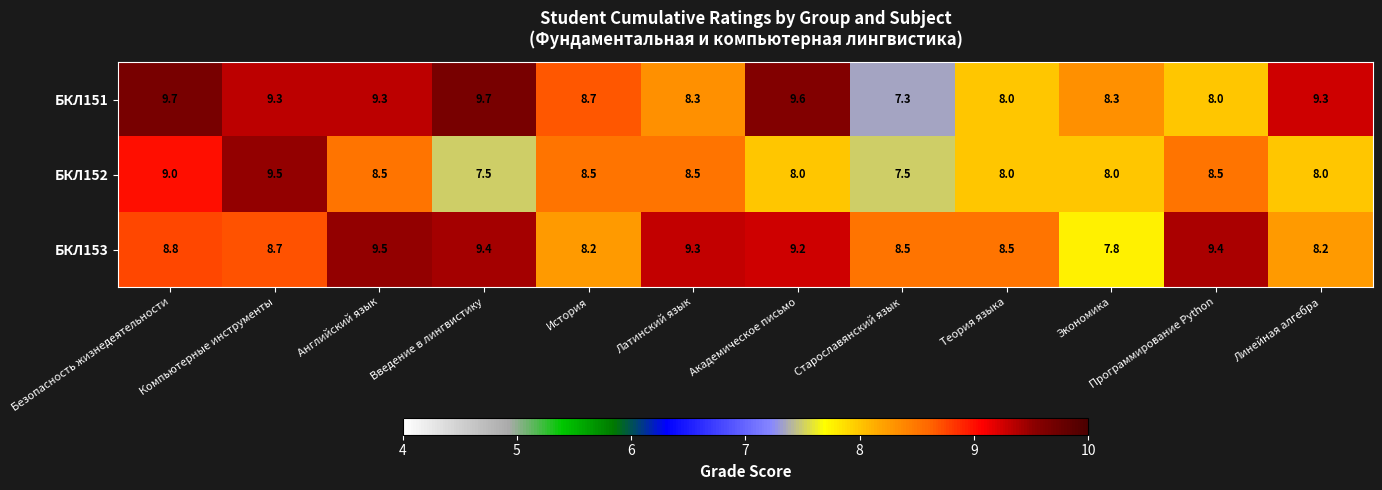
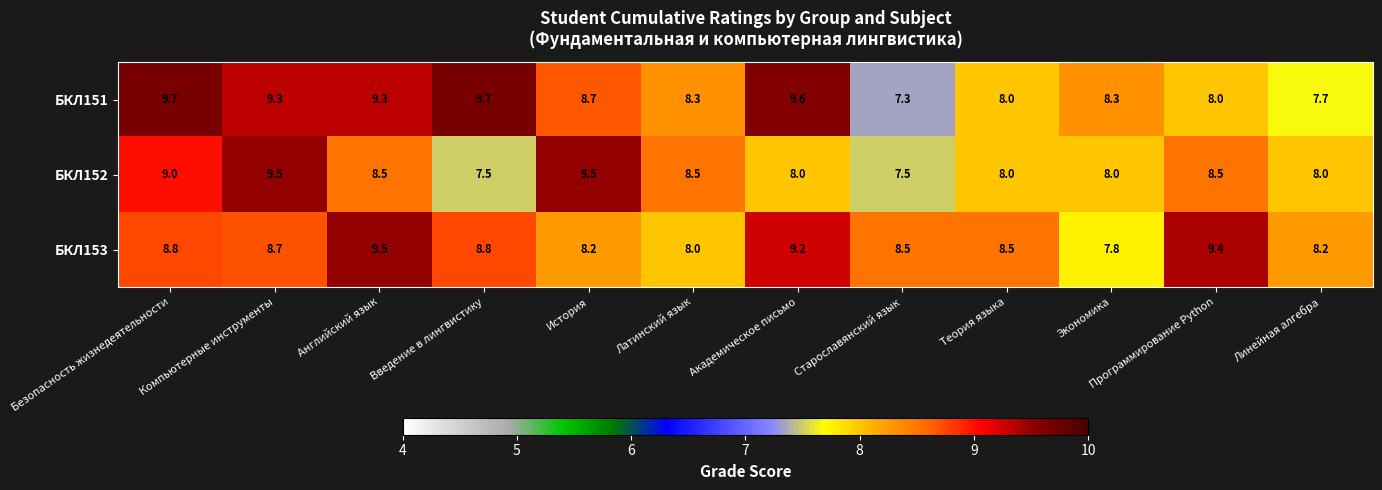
БКЛ151, Линейная алгебра: 9.3 -> 7.7
БКЛ152, История: 8.5 -> 9.5
БКЛ153, Введение в лингвистику: 9.4 -> 8.8
БКЛ153, Латинский язык: 9.3 -> 8.0
